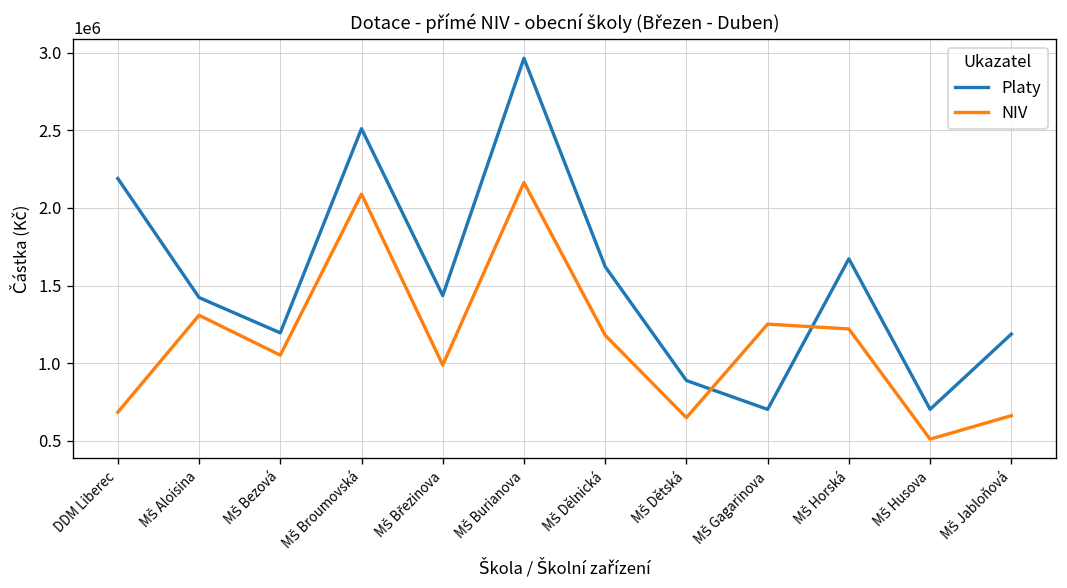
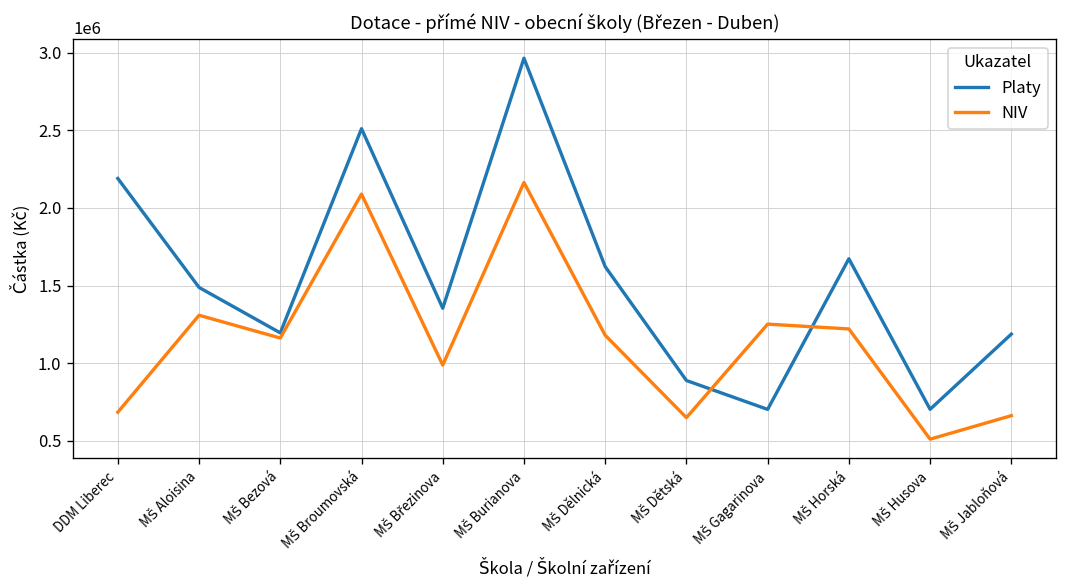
Platy, MŠ Aloisina: 1420000 -> 1490000
NIV, MŠ Bezová: 1050000 -> 1160000
Platy, MŠ Březinova: 1440000 -> 1350000
